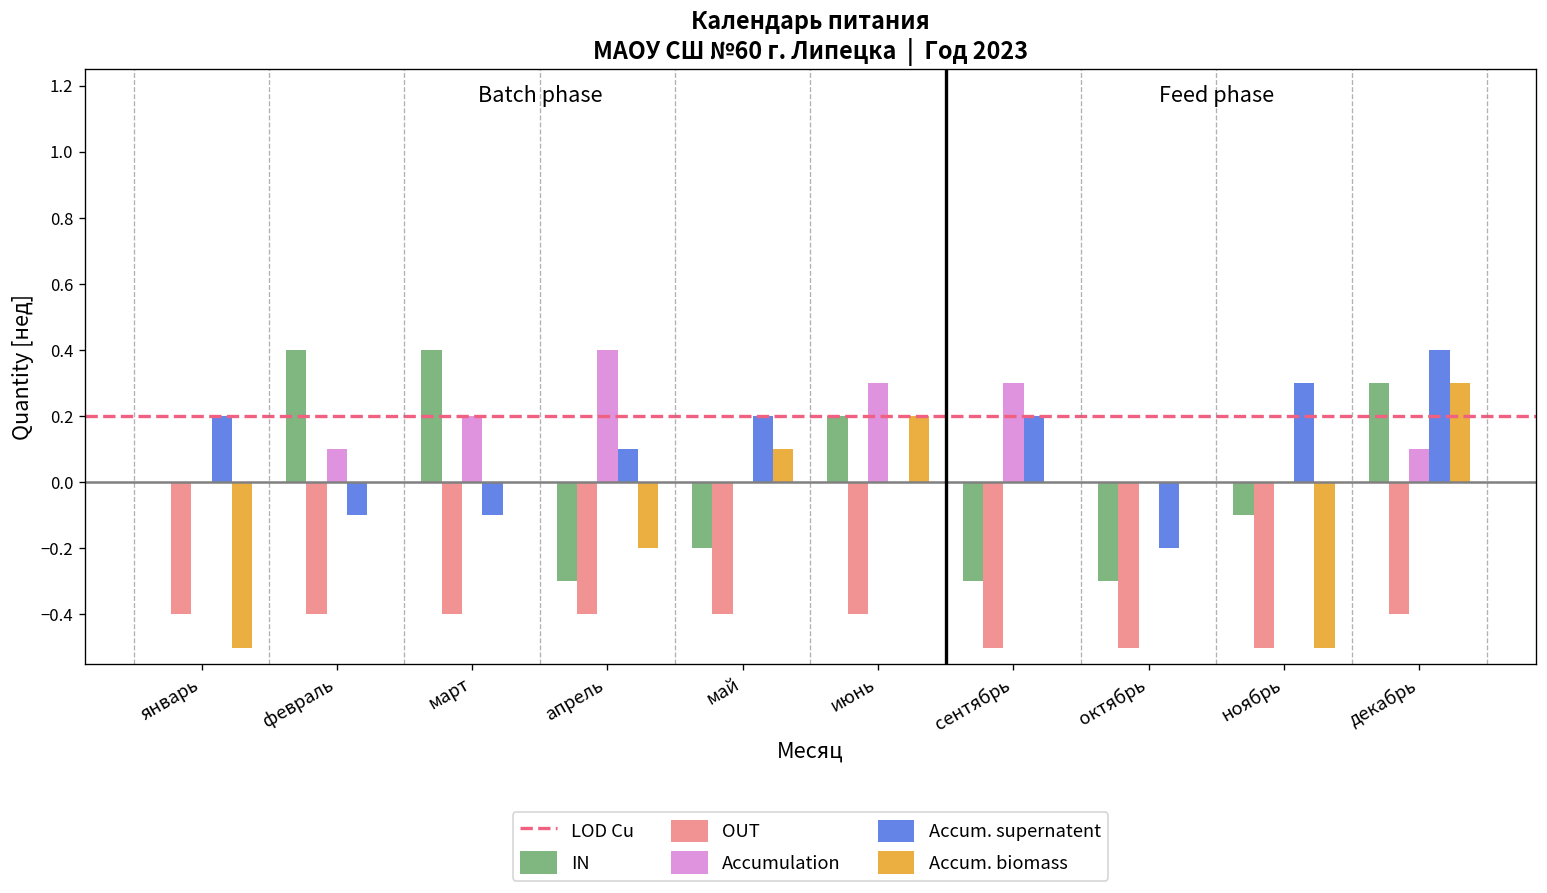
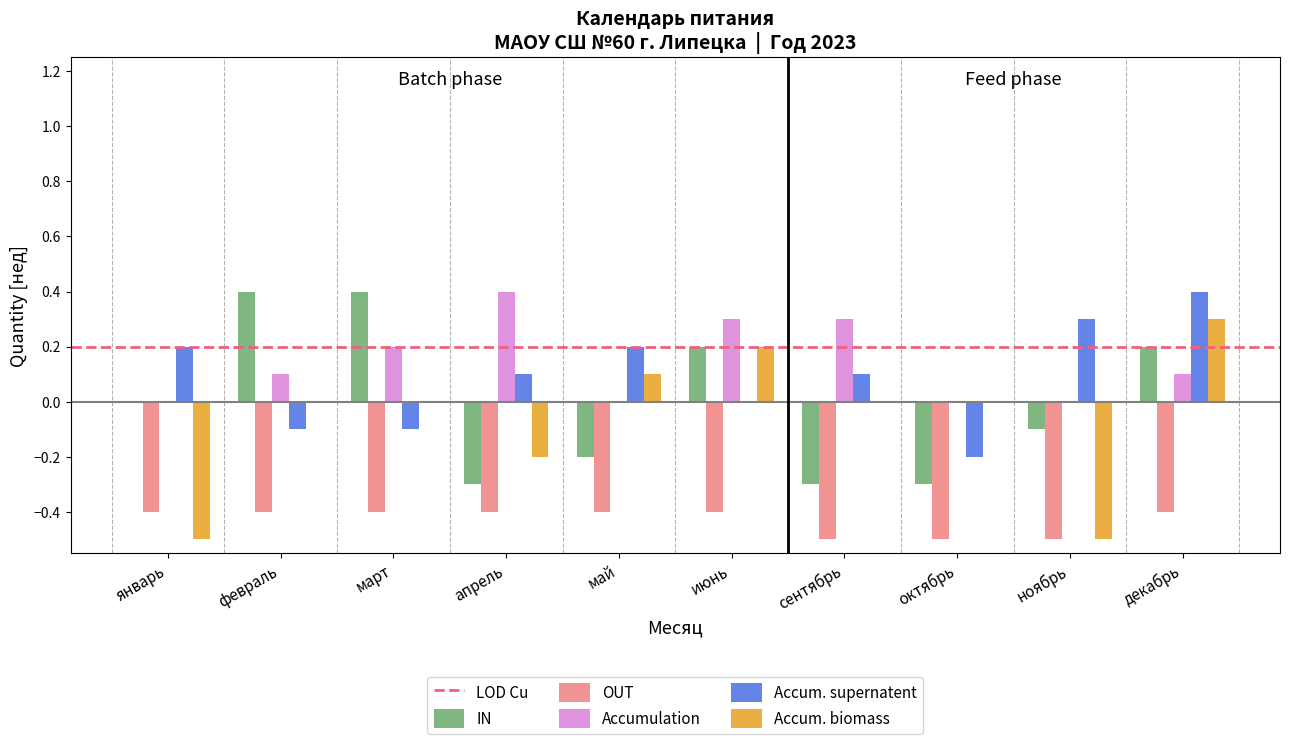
Accum. supernatent, сентябрь: 0.20 -> 0.10
IN, декабрь: 0.30 -> 0.20
